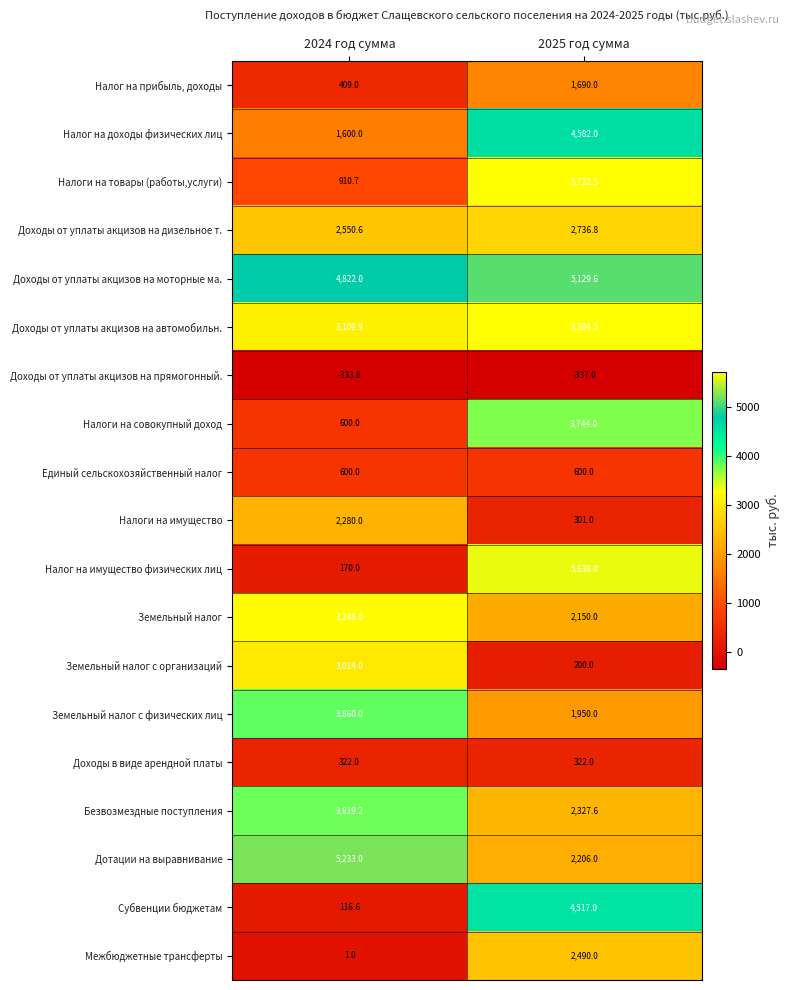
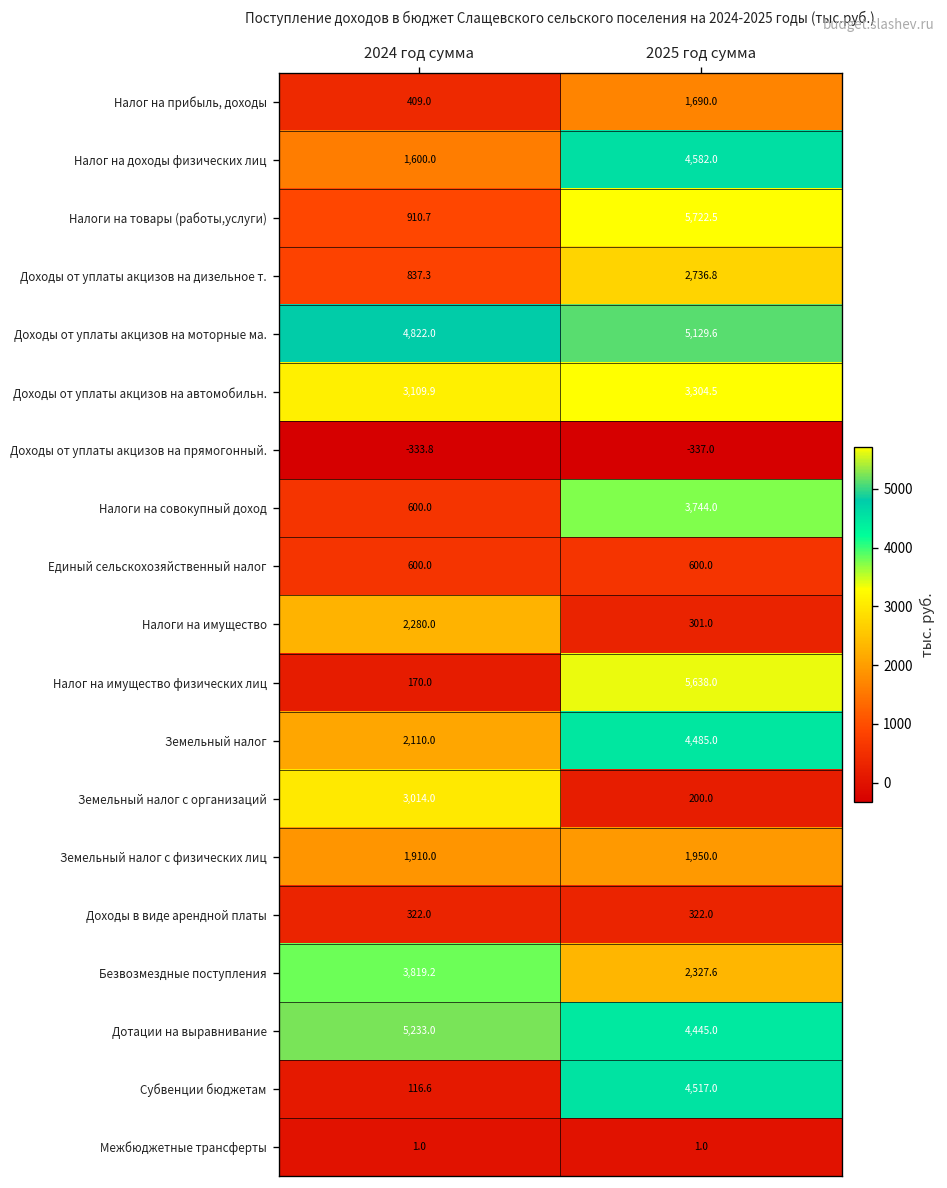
Доходы от уплаты акцизов на дизельное т., 2024 год сумма: 2,550.6 -> 837.3
Земельный налог, 2024 год сумма: 3,248.0 -> 2,110.0
Земельный налог, 2025 год сумма: 2,150.0 -> 4,485.0
Земельный налог с физических лиц, 2024 год сумма: 3,860.0 -> 1,910.0
Дотации на выравнивание, 2025 год сумма: 2,206.0 -> 4,445.0
Межбюджетные трансферты, 2025 год сумма: 2,490.0 -> 1.0
